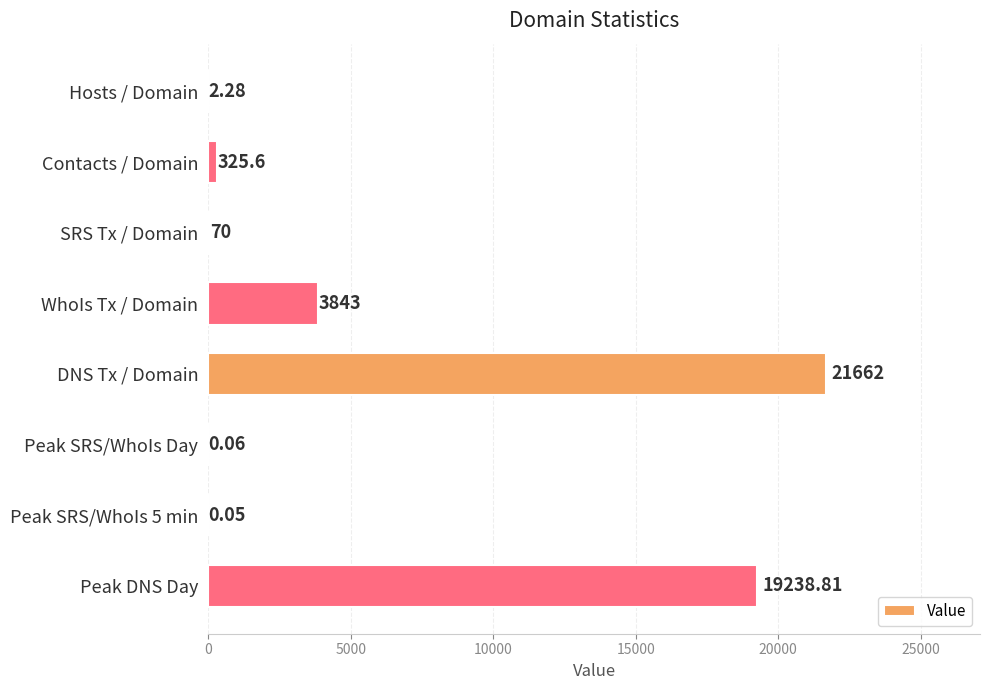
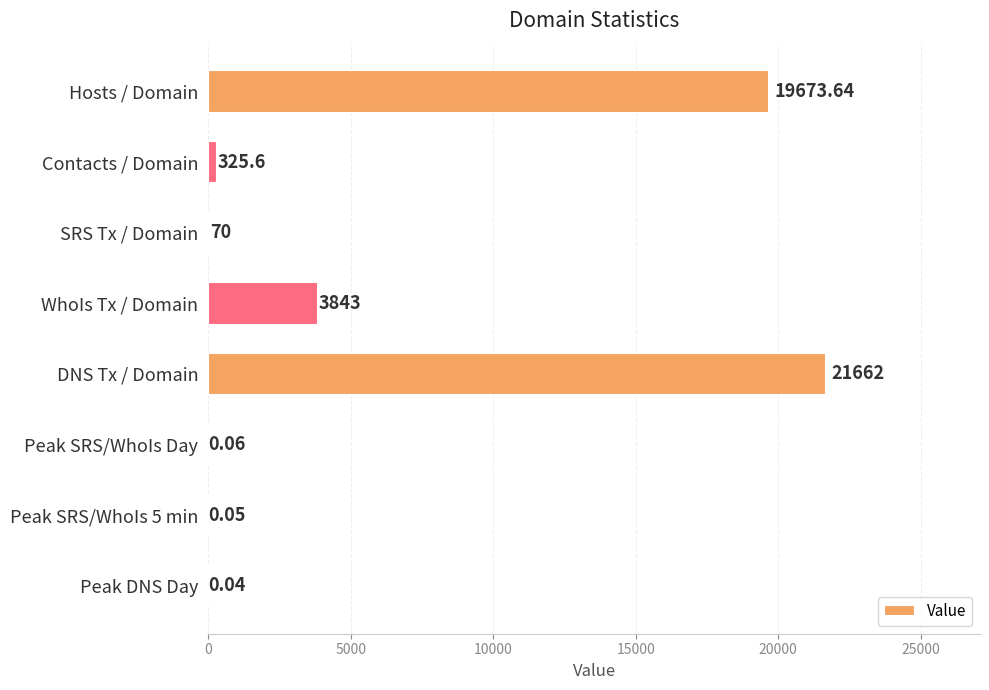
Hosts / Domain: 2.28 -> 19673.64
Peak DNS Day: 19238.81 -> 0.04
